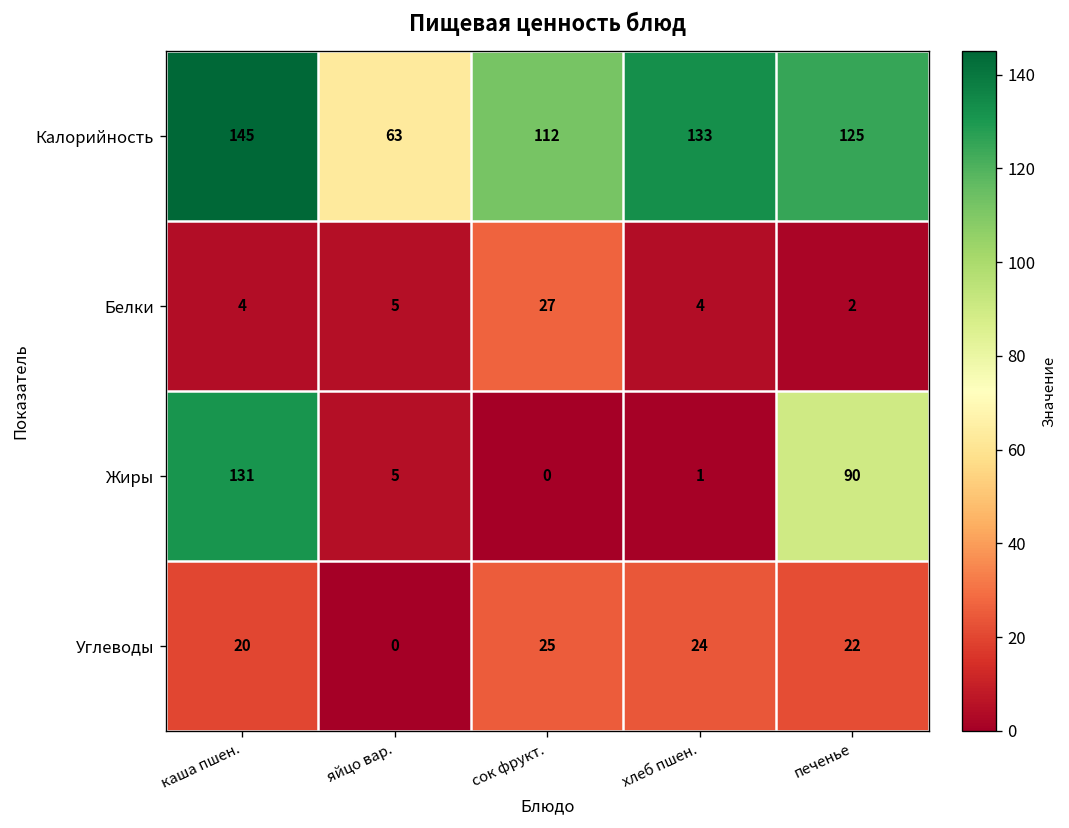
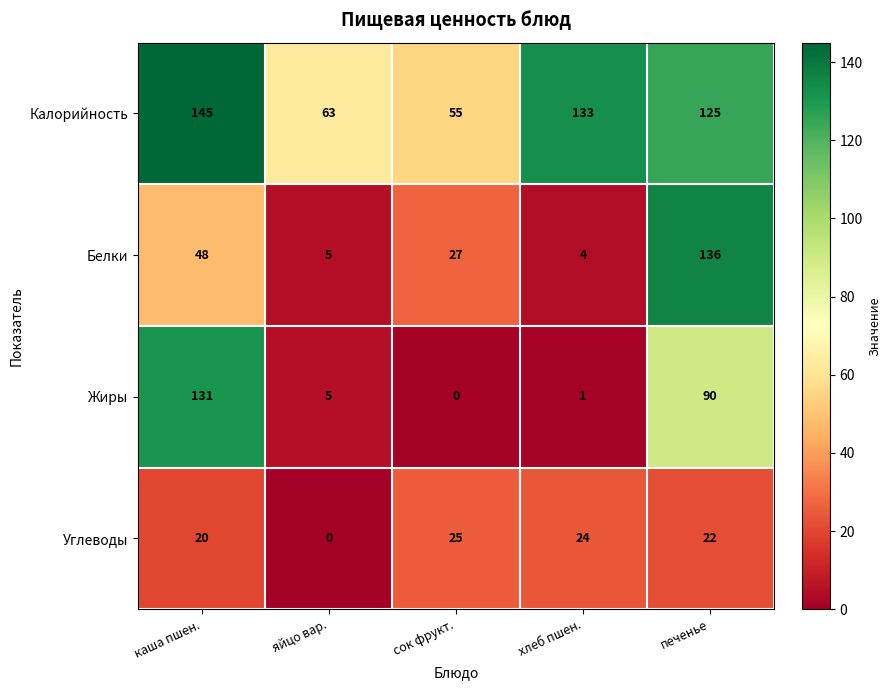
Калорийность, сок фрукт.: 112 -> 55
Белки, каша пшен.: 4 -> 48
Белки, печенье: 2 -> 136
